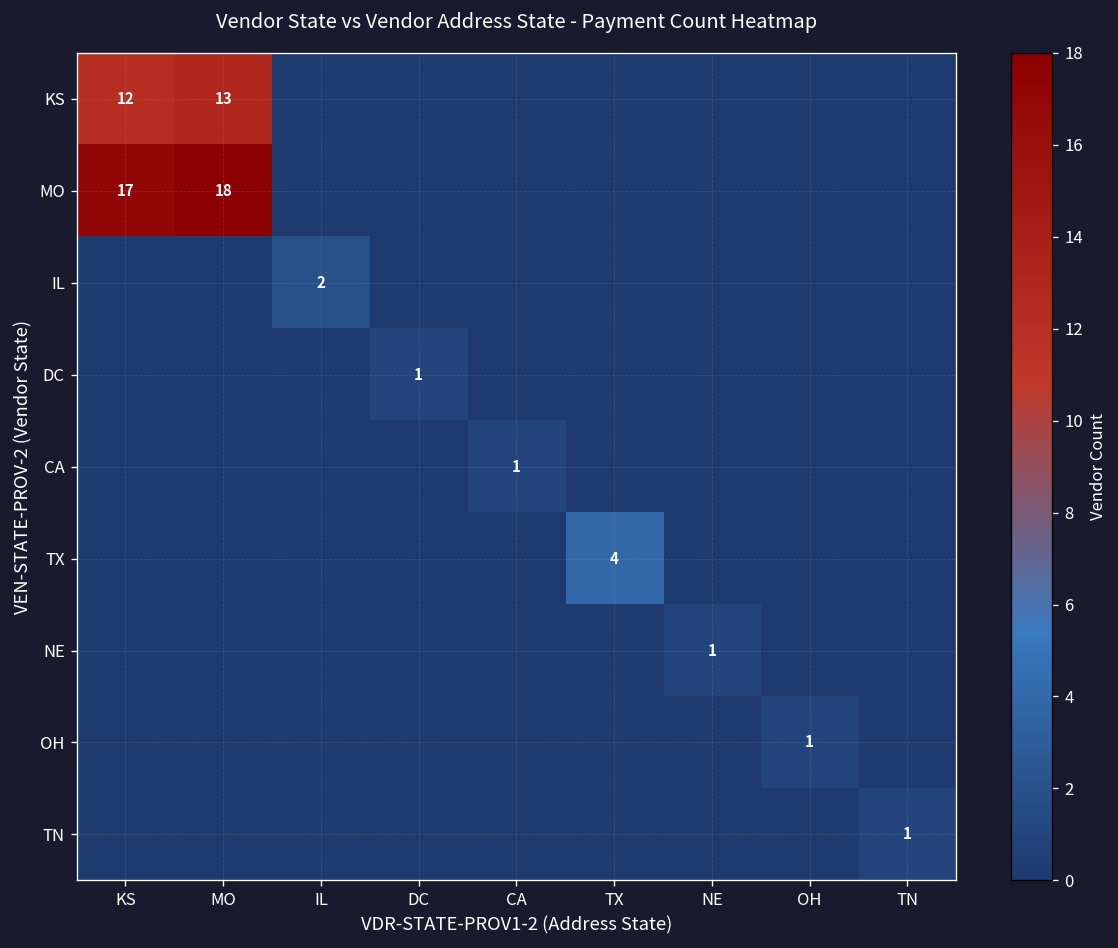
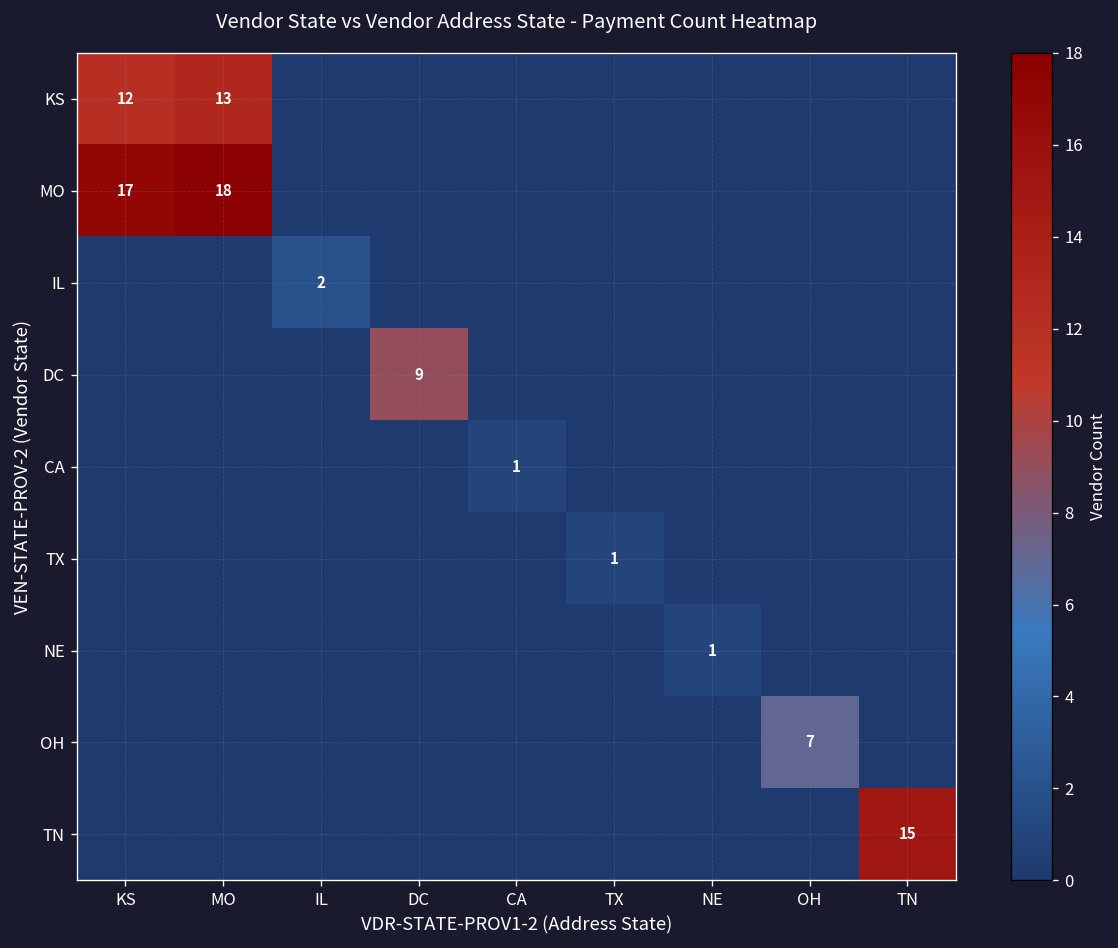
DC, DC: 1 -> 9
TX, TX: 4 -> 1
OH, OH: 1 -> 7
TN, TN: 1 -> 15
